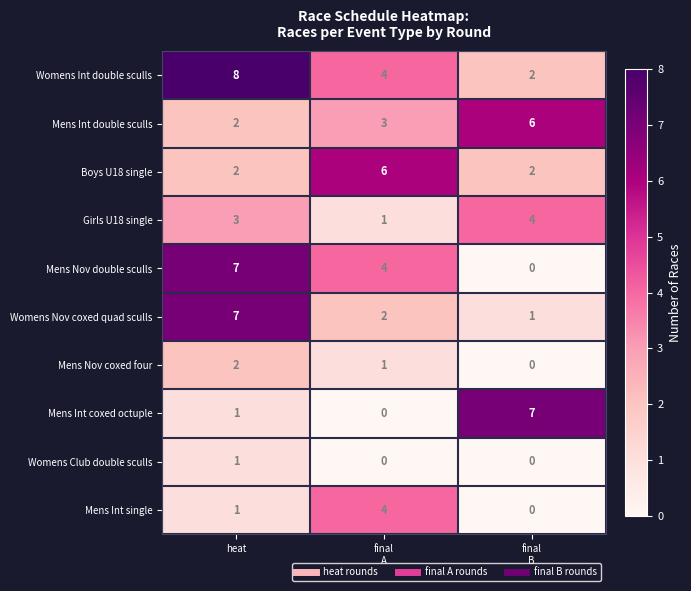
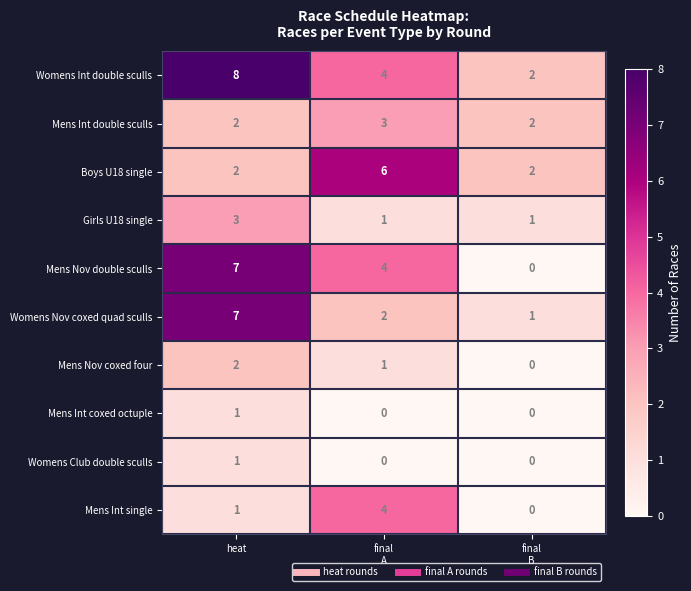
Mens Int double sculls, final B: 6 -> 2
Girls U18 single, final B: 4 -> 1
Mens Int coxed octuple, final B: 7 -> 0
